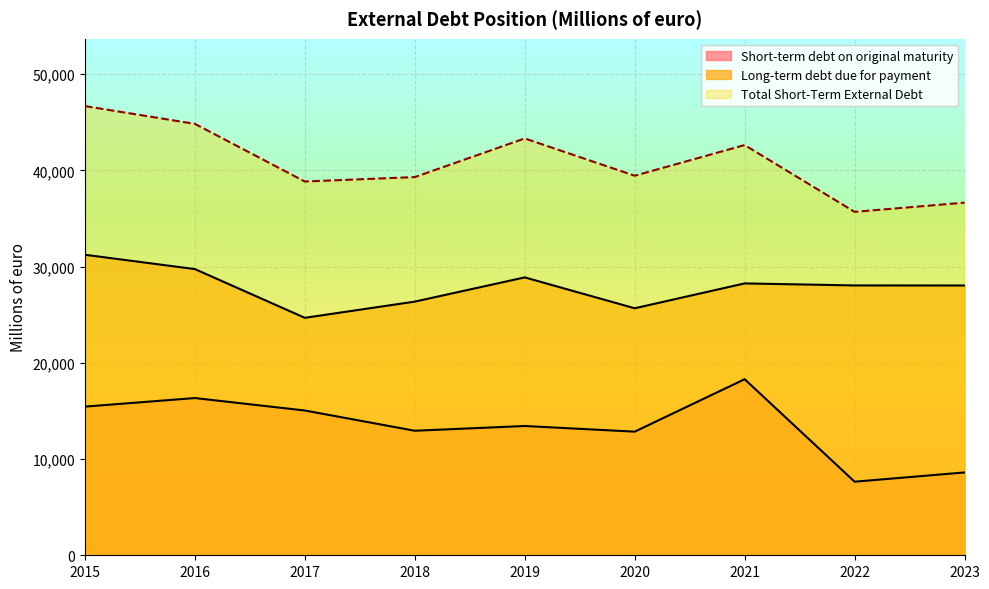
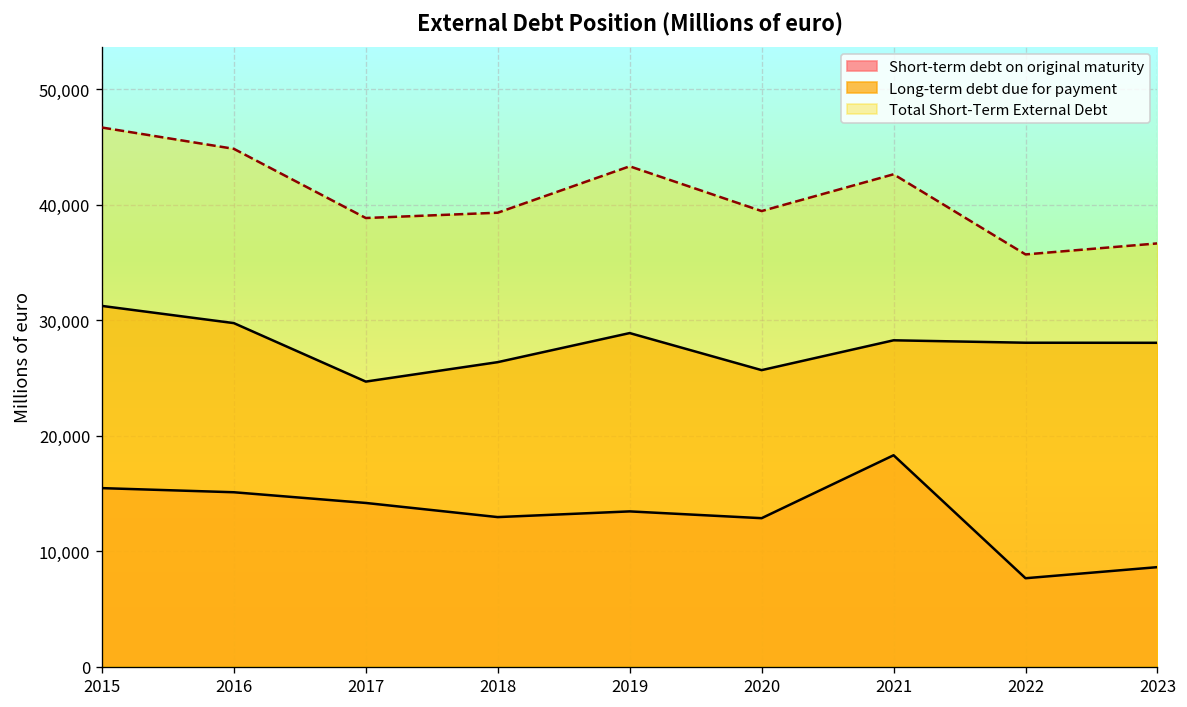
Short-term debt on original maturity, 2016: 16,000 -> 15,000
Short-term debt on original maturity, 2017: 15,000 -> 14,000
